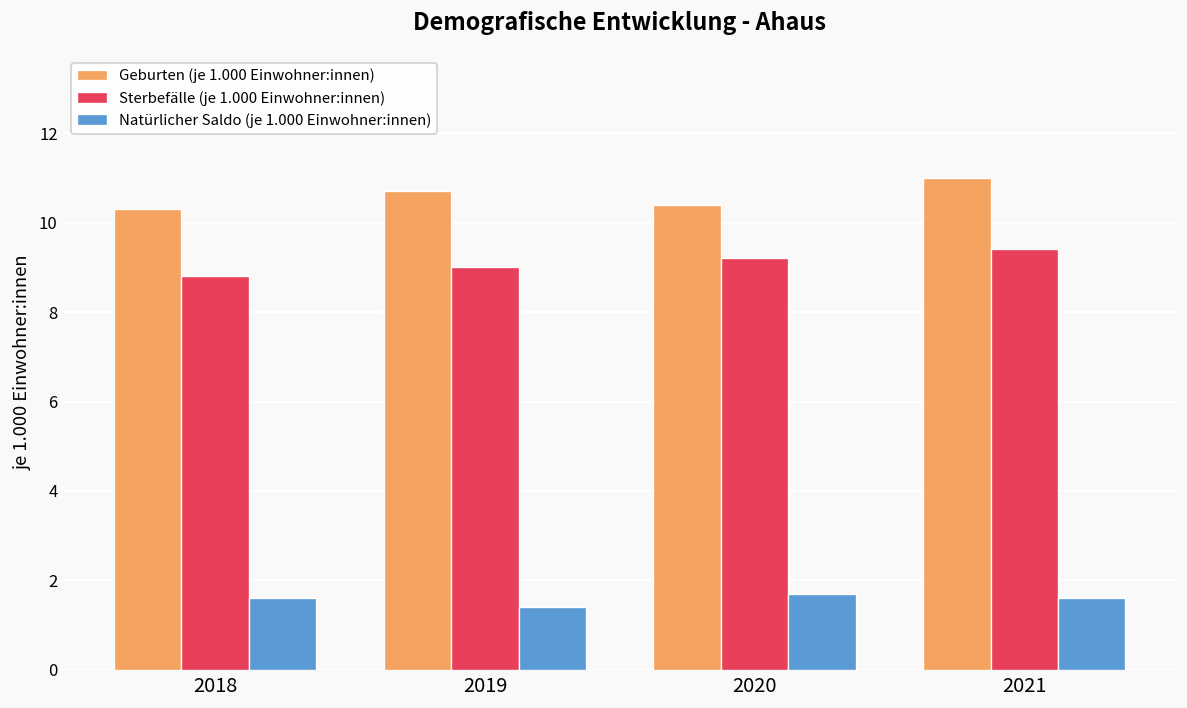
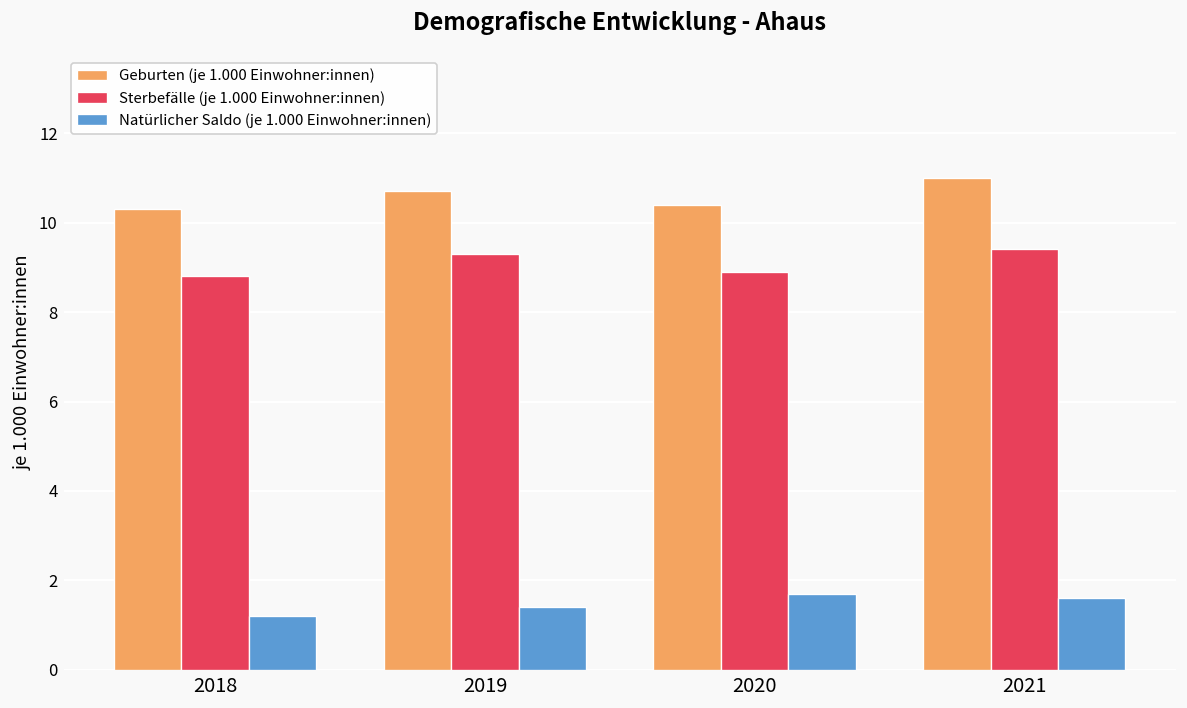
Natürlicher Saldo (je 1.000 Einwohner:innen), 2018: 1.6 -> 1.2
Sterbefälle (je 1.000 Einwohner:innen), 2019: 9.0 -> 9.3
Sterbefälle (je 1.000 Einwohner:innen), 2020: 9.2 -> 8.9
